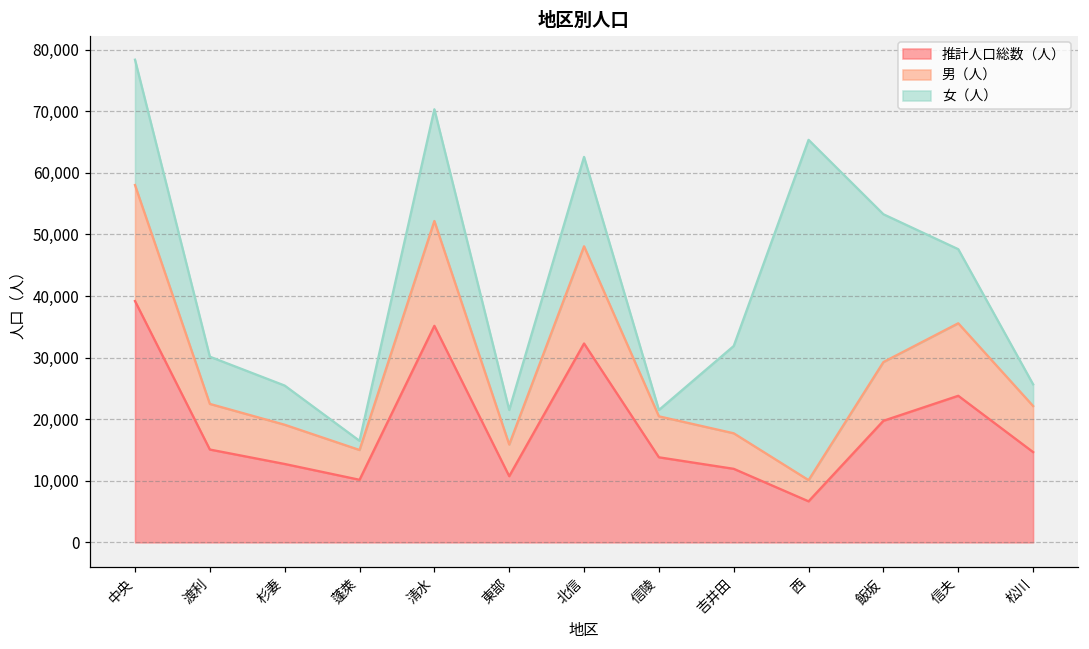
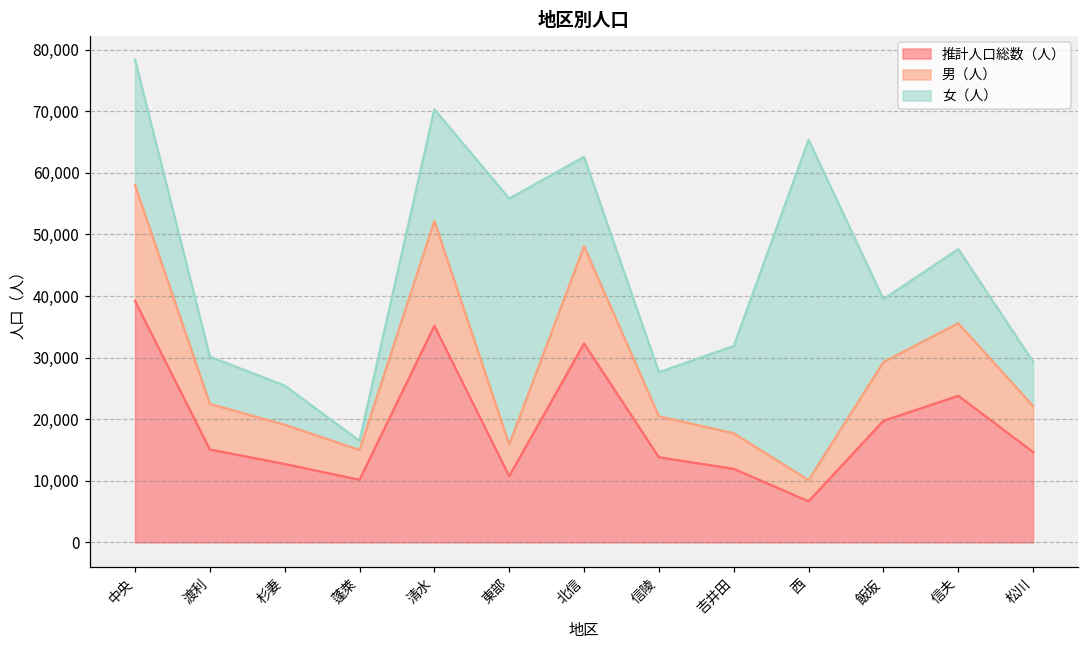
女（人）, 東部: 6,000 -> 40,000
女（人）, 信陵: 1,000 -> 7,000
女（人）, 飯坂: 24,000 -> 10,000
女（人）, 松川: 4,000 -> 7,000
